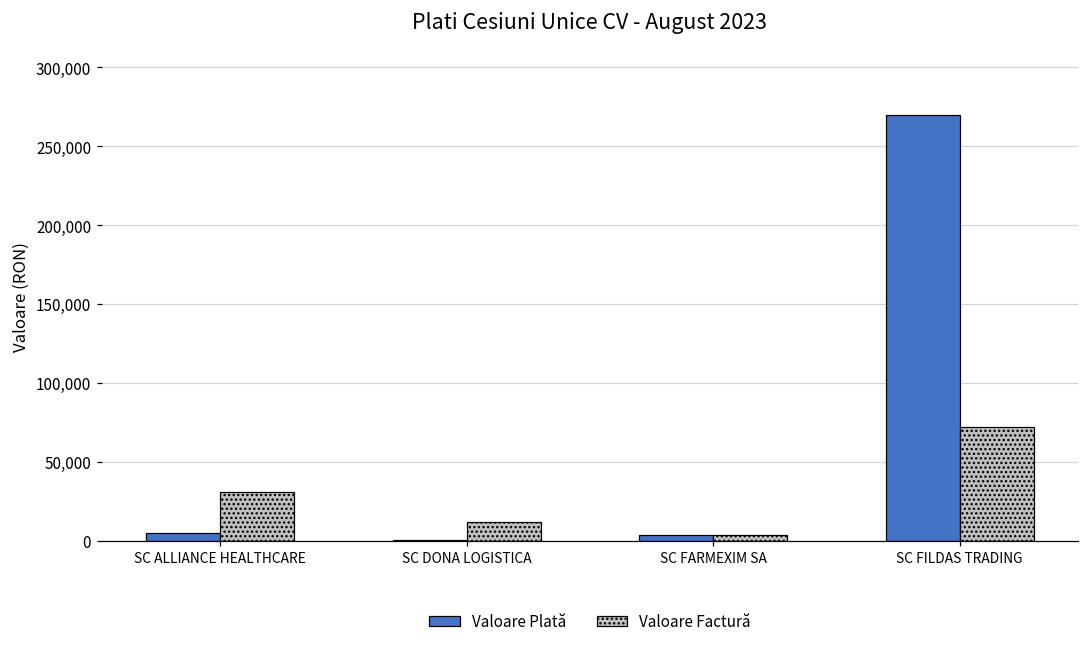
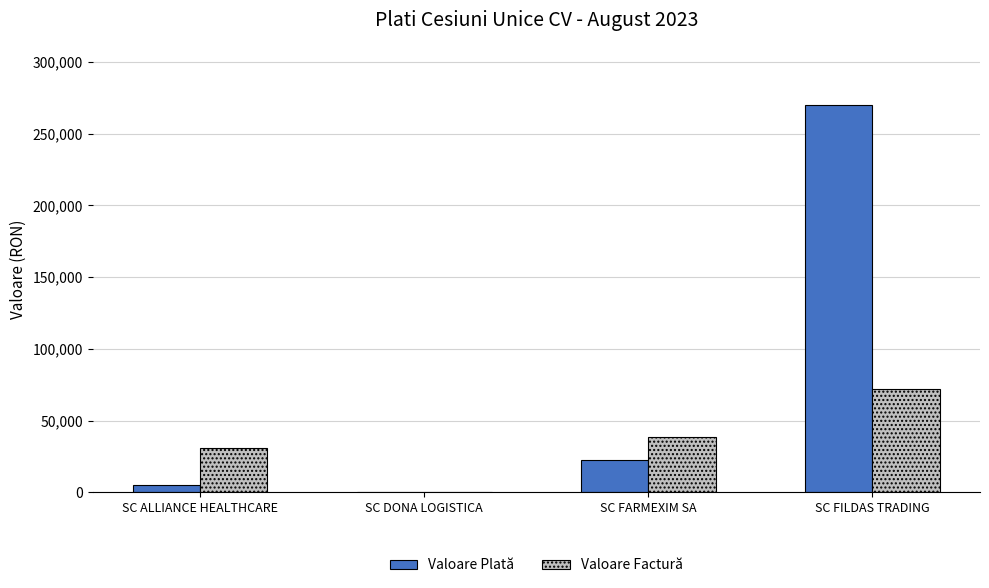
Valoare Factură, SC DONA LOGISTICA: 12,000 -> 1,000
Valoare Plată, SC FARMEXIM SA: 4,000 -> 22,000
Valoare Factură, SC FARMEXIM SA: 4,000 -> 39,000
